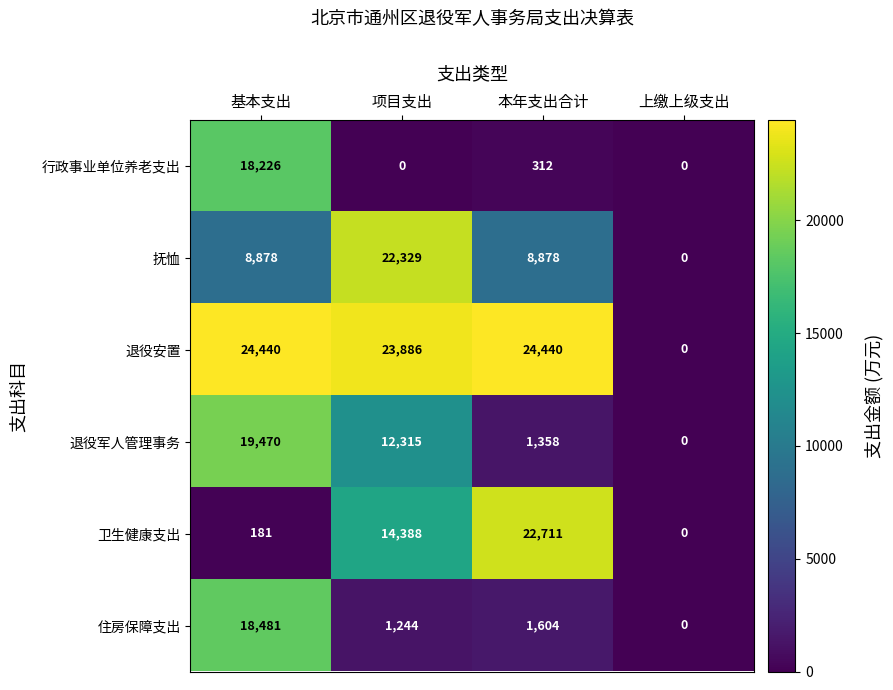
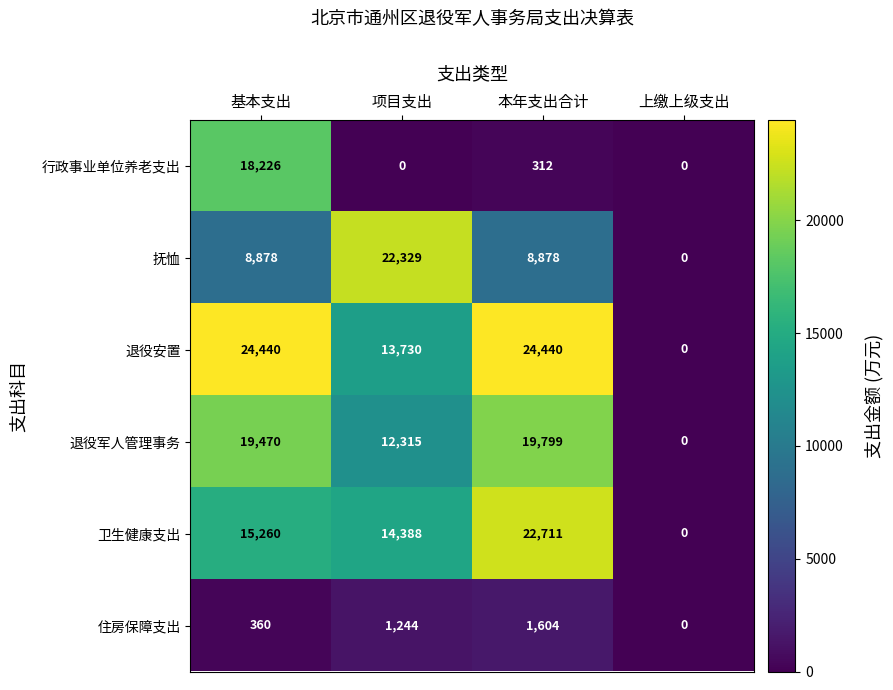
退役安置, 项目支出: 23,886 -> 13,730
退役军人管理事务, 本年支出合计: 1,358 -> 19,799
卫生健康支出, 基本支出: 181 -> 15,260
住房保障支出, 基本支出: 18,481 -> 360
